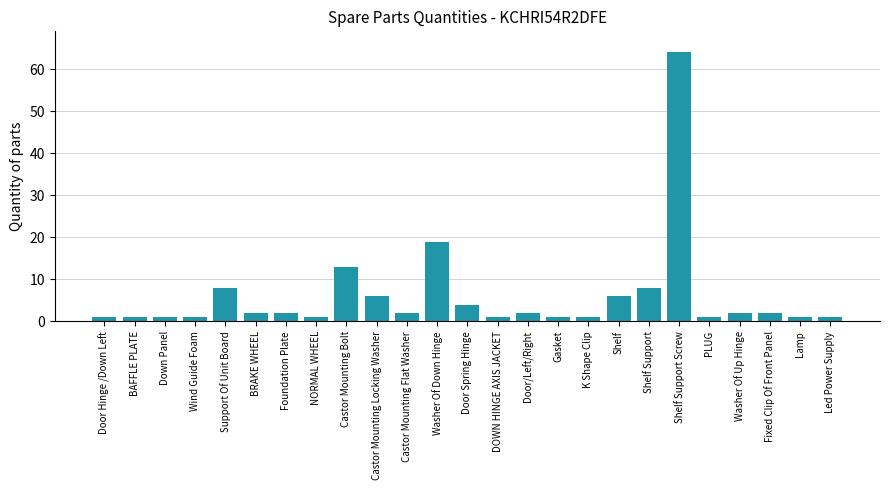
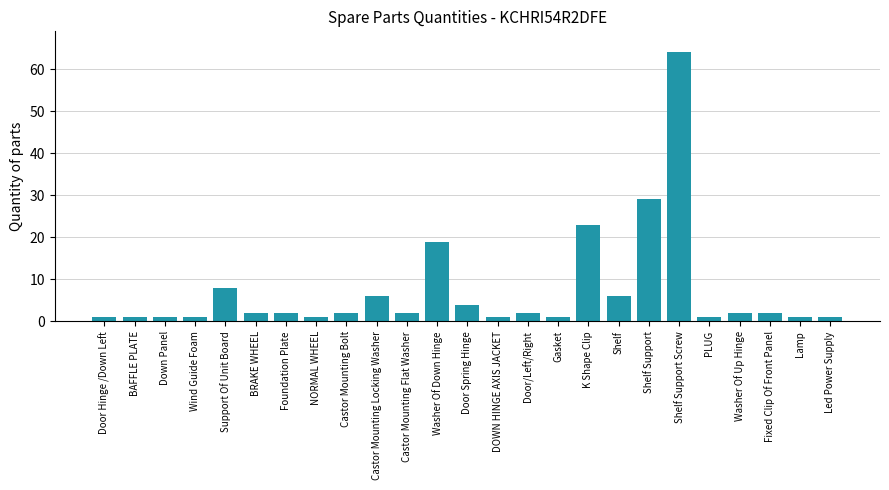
Castor Mounting Bolt: 13 -> 2
K Shape Clip: 1 -> 23
Shelf Support: 8 -> 29
